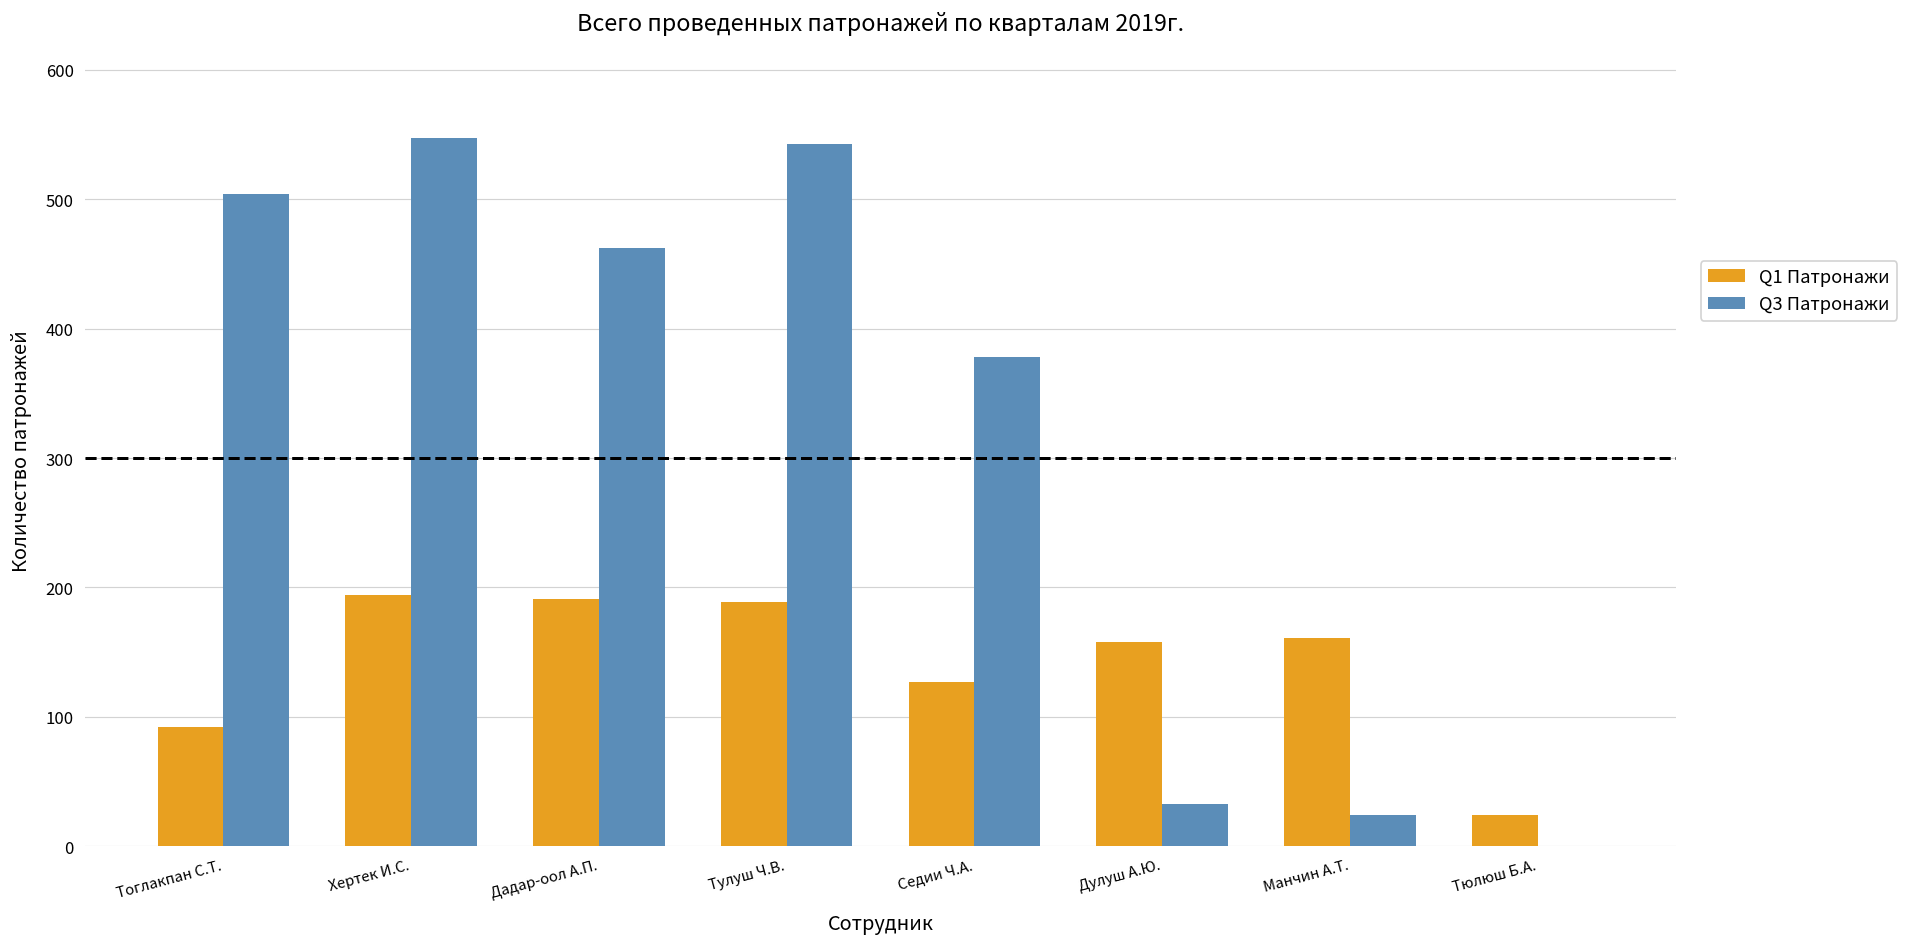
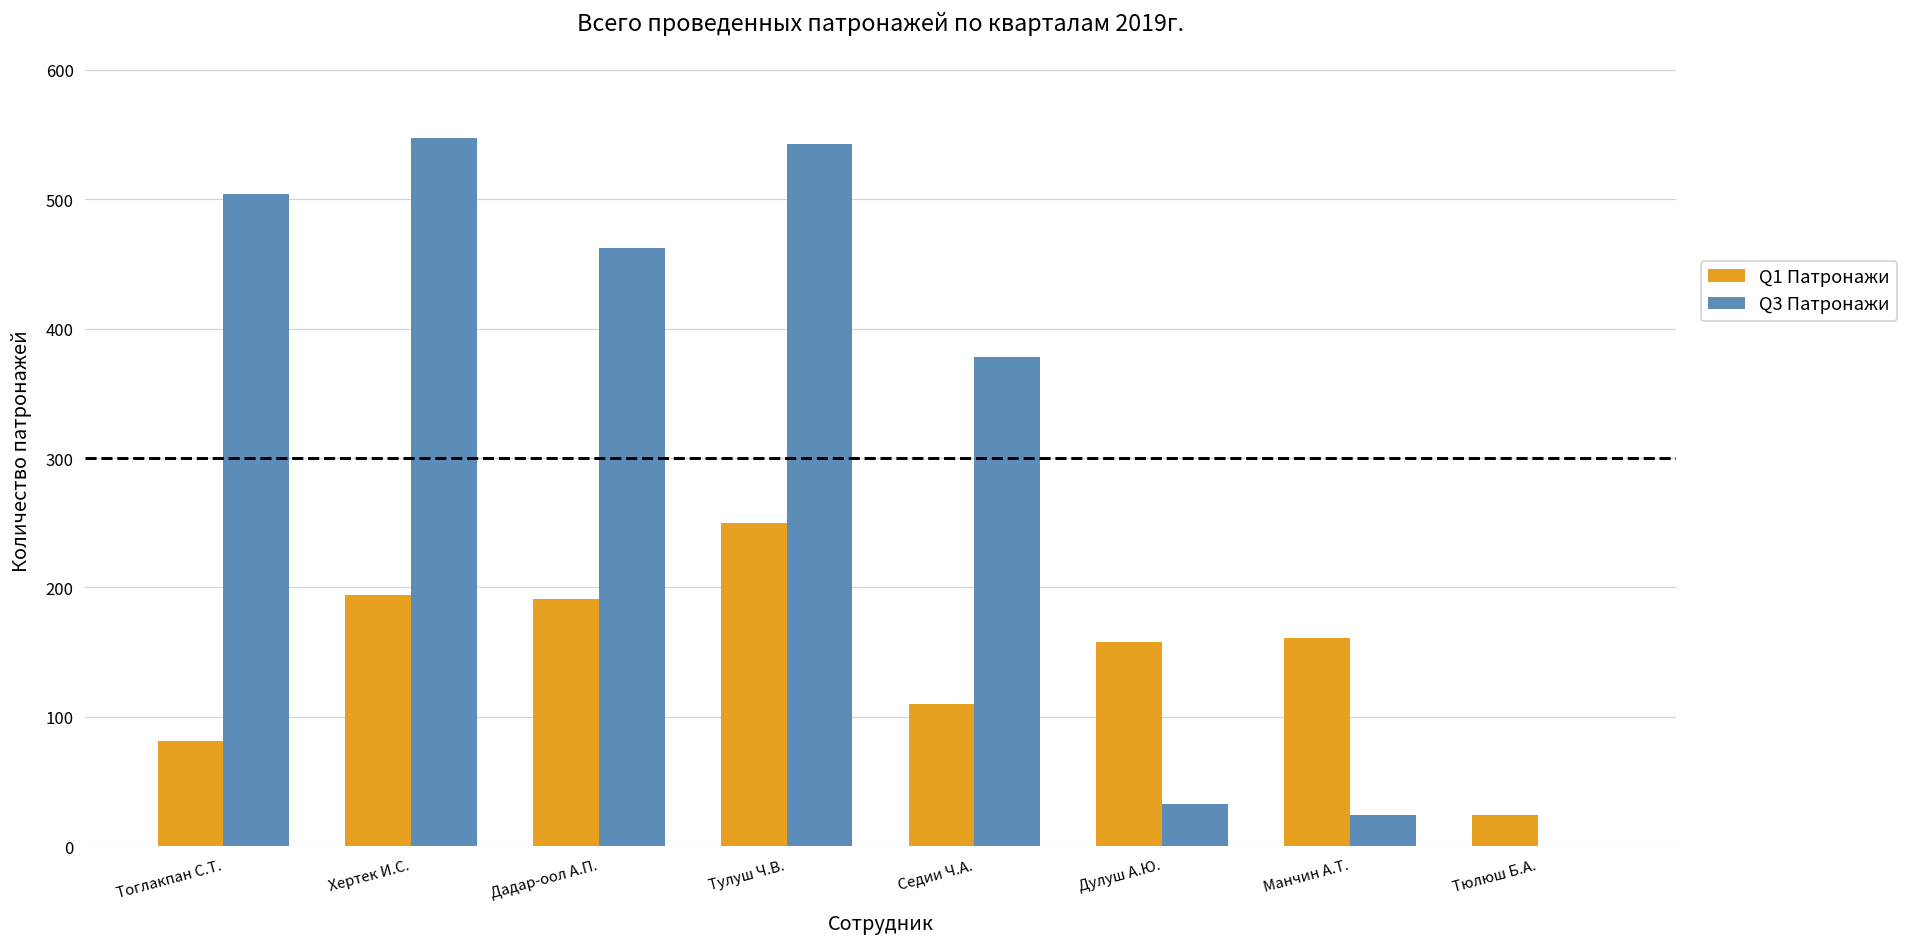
Q1 Патронажи, Тоглакпан С.Т.: 92 -> 81
Q1 Патронажи, Тулуш Ч.В.: 189 -> 250
Q1 Патронажи, Седии Ч.А.: 127 -> 110
